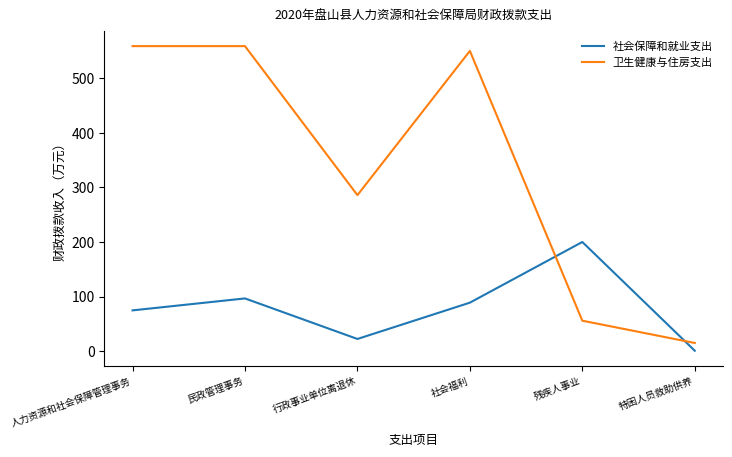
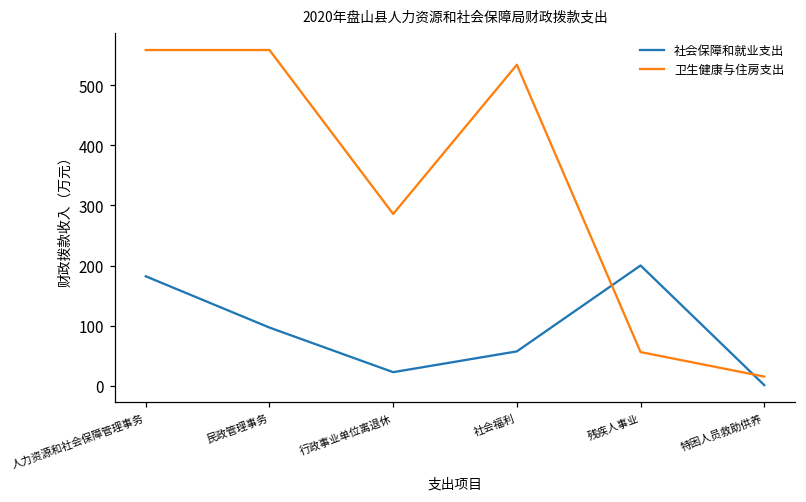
社会保障和就业支出, 人力资源和社会保障管理事务: 70 -> 180
社会保障和就业支出, 社会福利: 90 -> 60
卫生健康与住房支出, 社会福利: 550 -> 530
